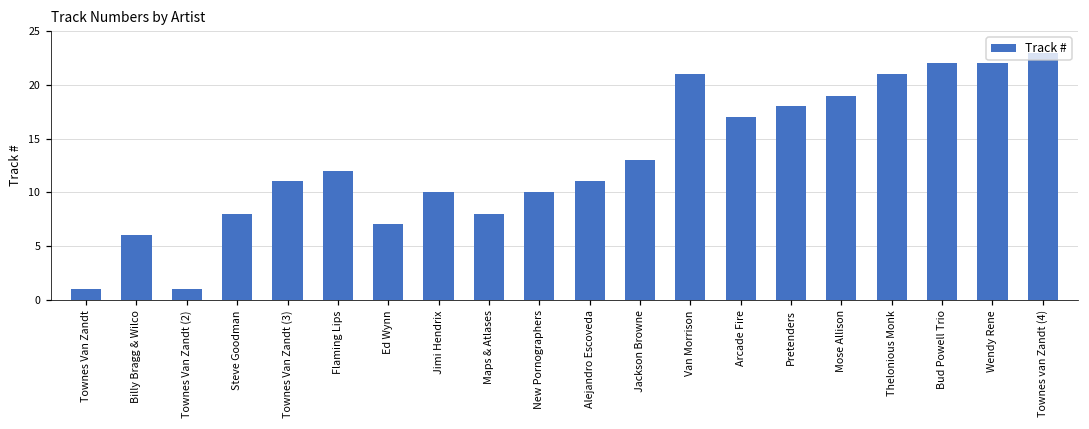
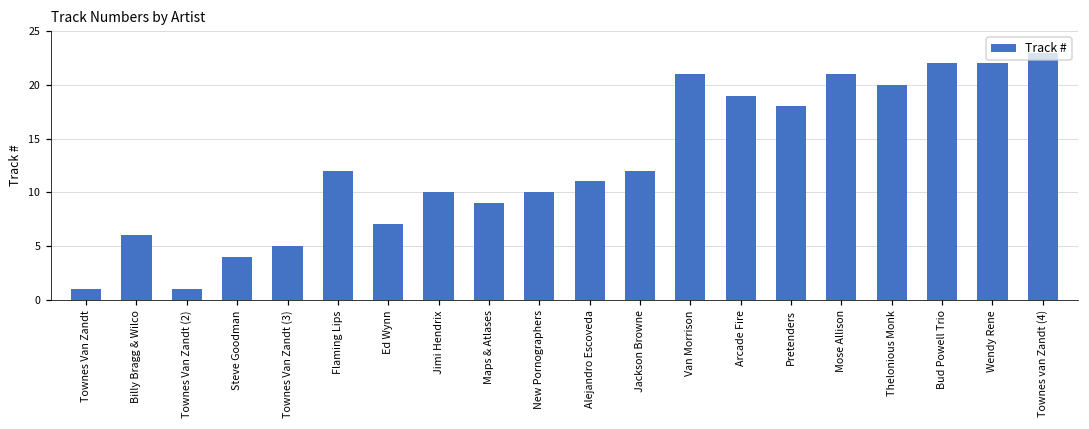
Steve Goodman: 8 -> 4
Townes Van Zandt (3): 11 -> 5
Maps & Atlases: 8 -> 9
Jackson Browne: 13 -> 12
Arcade Fire: 17 -> 19
Mose Allison: 19 -> 21
Thelonious Monk: 21 -> 20
